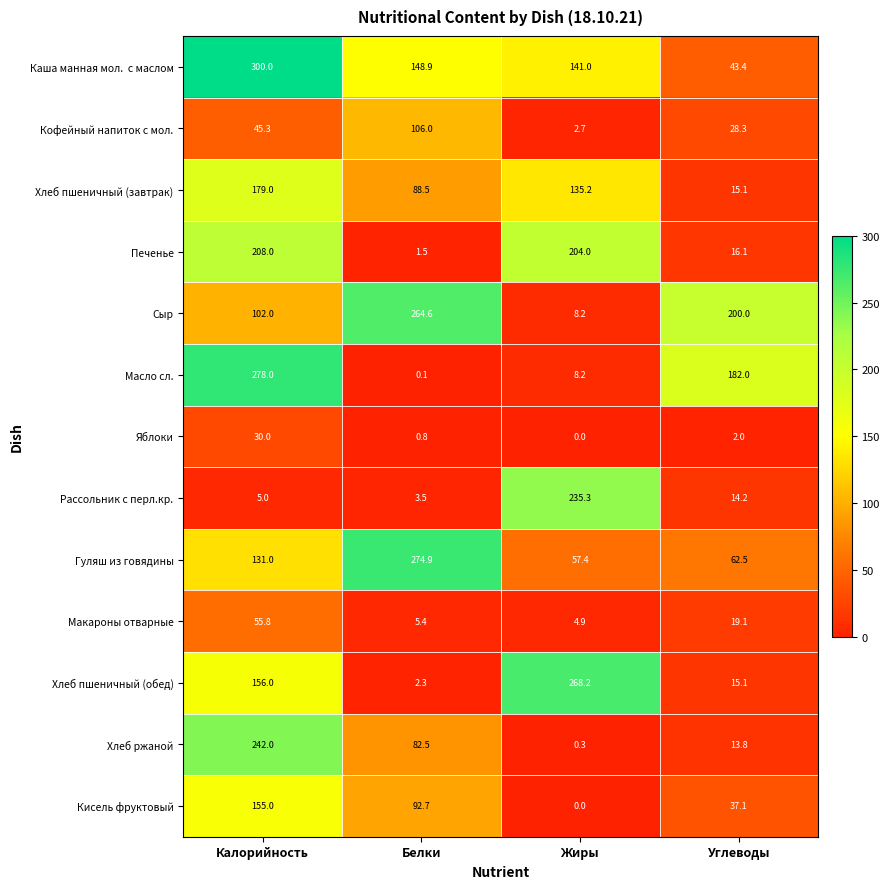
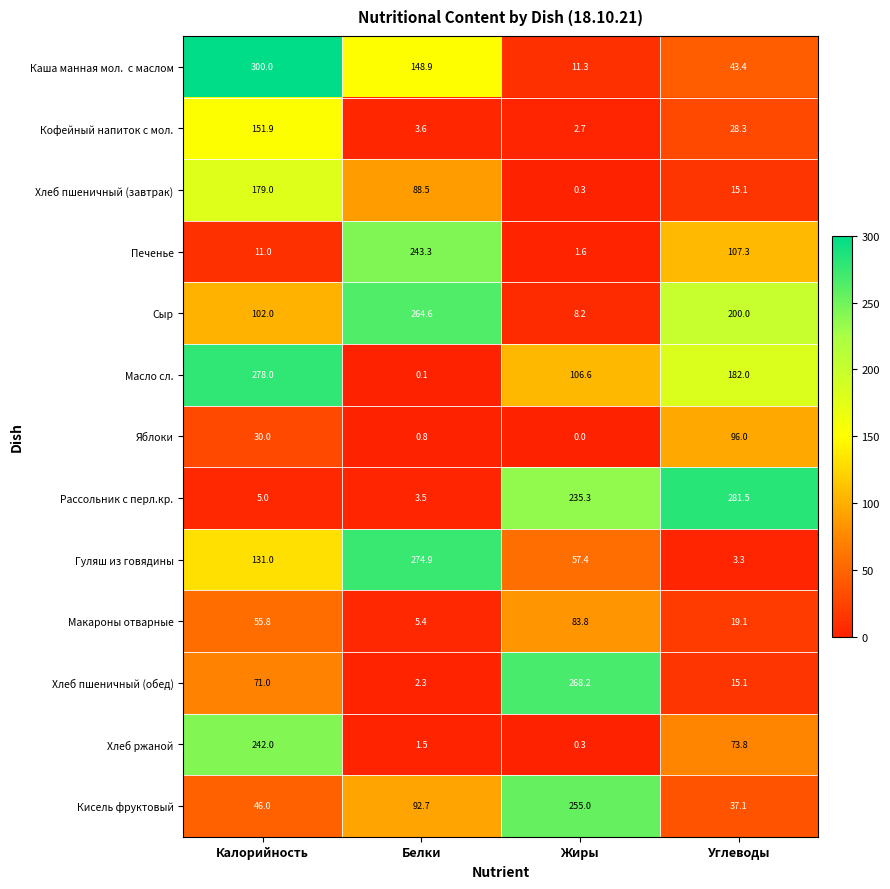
Каша манная мол. с маслом, Жиры: 141.0 -> 11.3
Кофейный напиток с мол., Калорийность: 45.3 -> 151.9
Кофейный напиток с мол., Белки: 106.0 -> 3.6
Хлеб пшеничный (завтрак), Жиры: 135.2 -> 0.3
Печенье, Калорийность: 208.0 -> 11.0
Печенье, Белки: 1.5 -> 243.3
Печенье, Жиры: 204.0 -> 1.6
Печенье, Углеводы: 16.1 -> 107.3
Масло сл., Жиры: 8.2 -> 106.6
Яблоки, Углеводы: 2.0 -> 96.0
Рассольник с перл.кр., Углеводы: 14.2 -> 281.5
Гуляш из говядины, Углеводы: 62.5 -> 3.3
Макароны отварные, Жиры: 4.9 -> 83.8
Хлеб пшеничный (обед), Калорийность: 156.0 -> 71.0
Хлеб ржаной, Белки: 82.5 -> 1.5
Хлеб ржаной, Углеводы: 13.8 -> 73.8
Кисель фруктовый, Калорийность: 155.0 -> 46.0
Кисель фруктовый, Жиры: 0.0 -> 255.0
